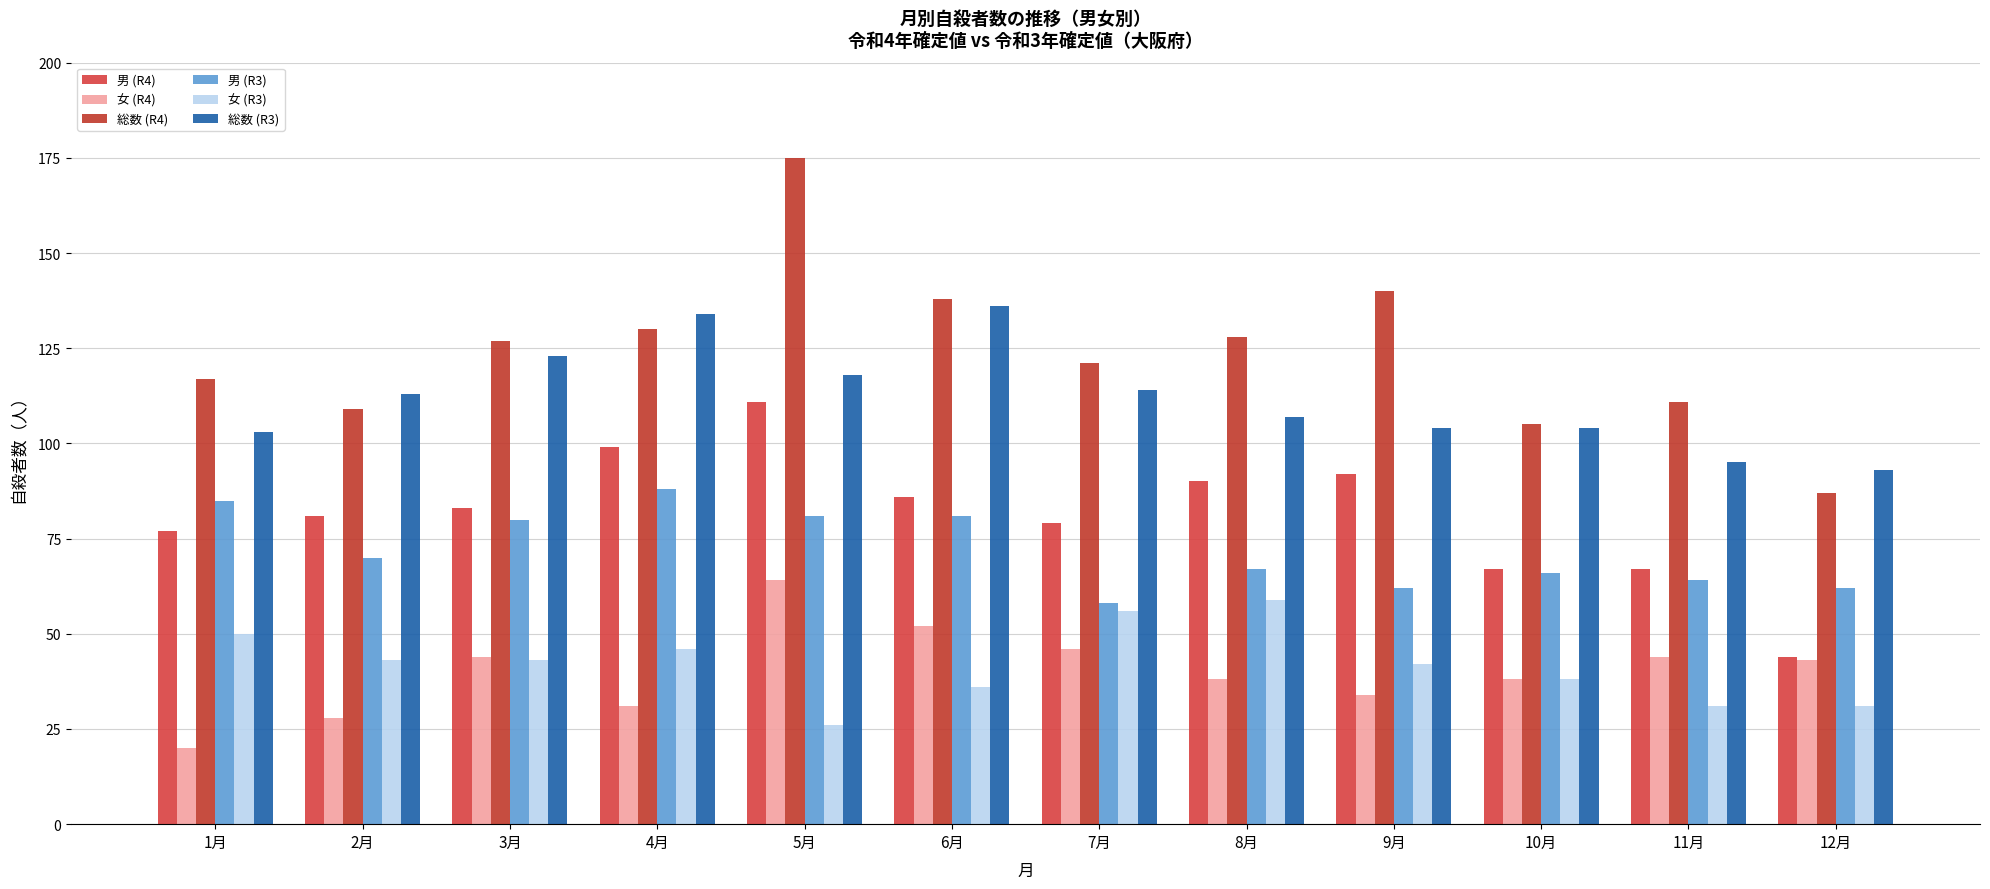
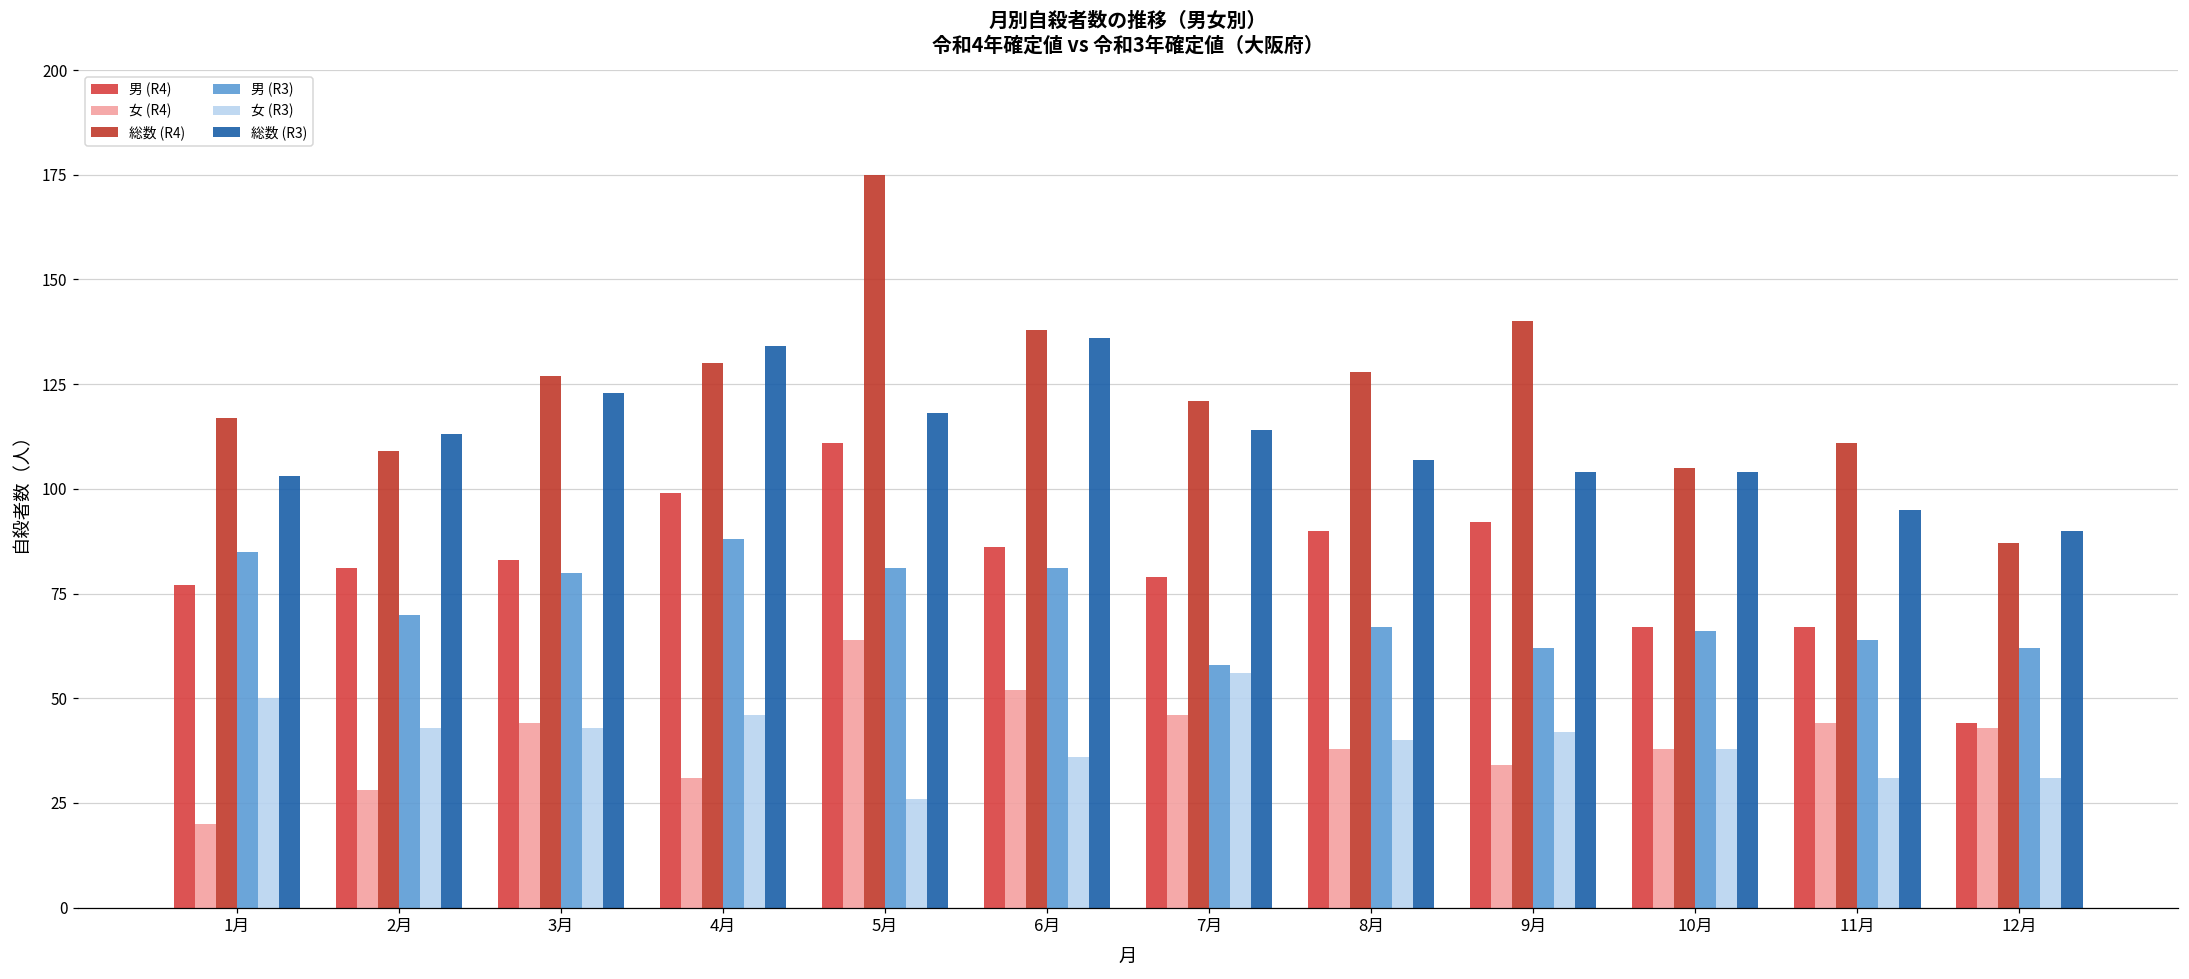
女 (R3), 8月: 59 -> 40
総数 (R3), 12月: 93 -> 90
